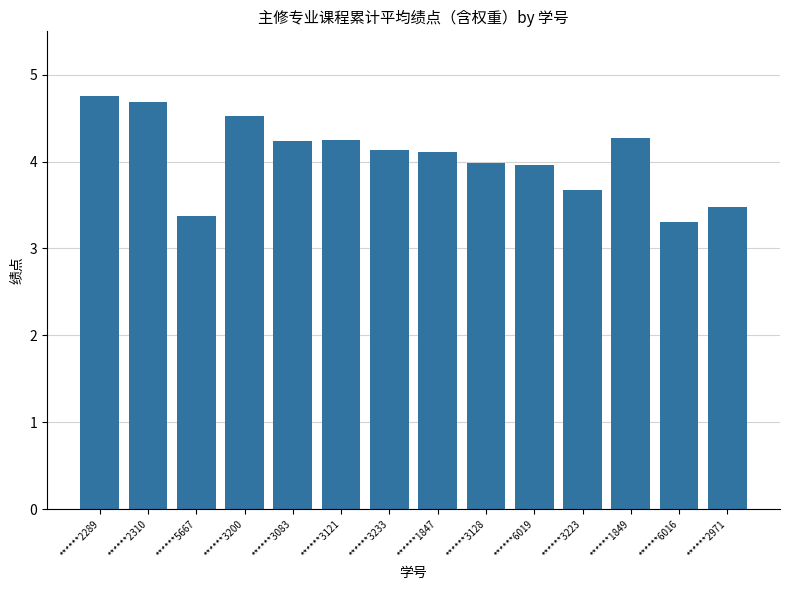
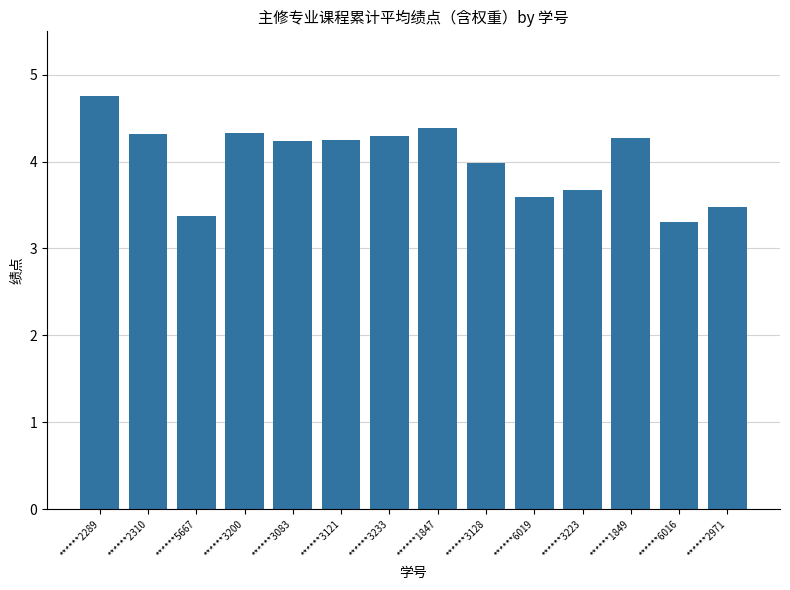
******2310: 4.7 -> 4.3
******3200: 4.5 -> 4.3
******3233: 4.1 -> 4.3
******1847: 4.1 -> 4.4
******6019: 4.0 -> 3.6
